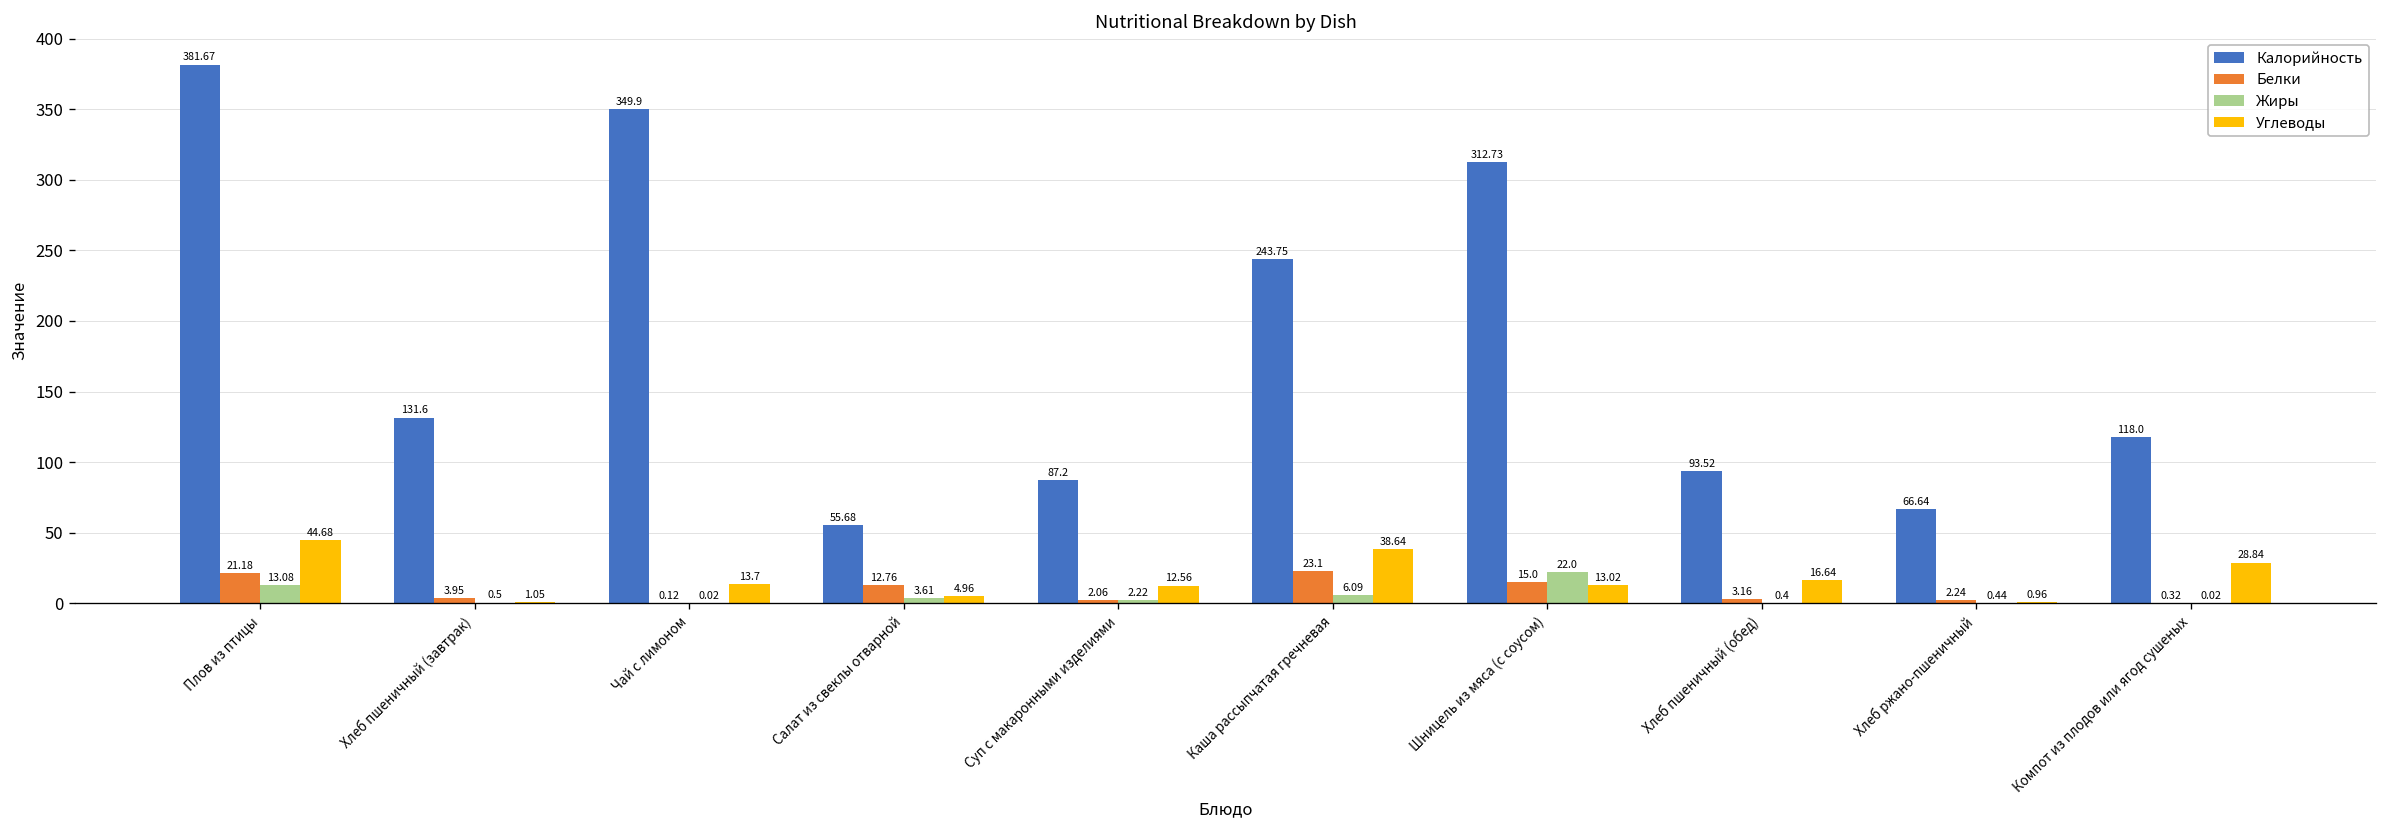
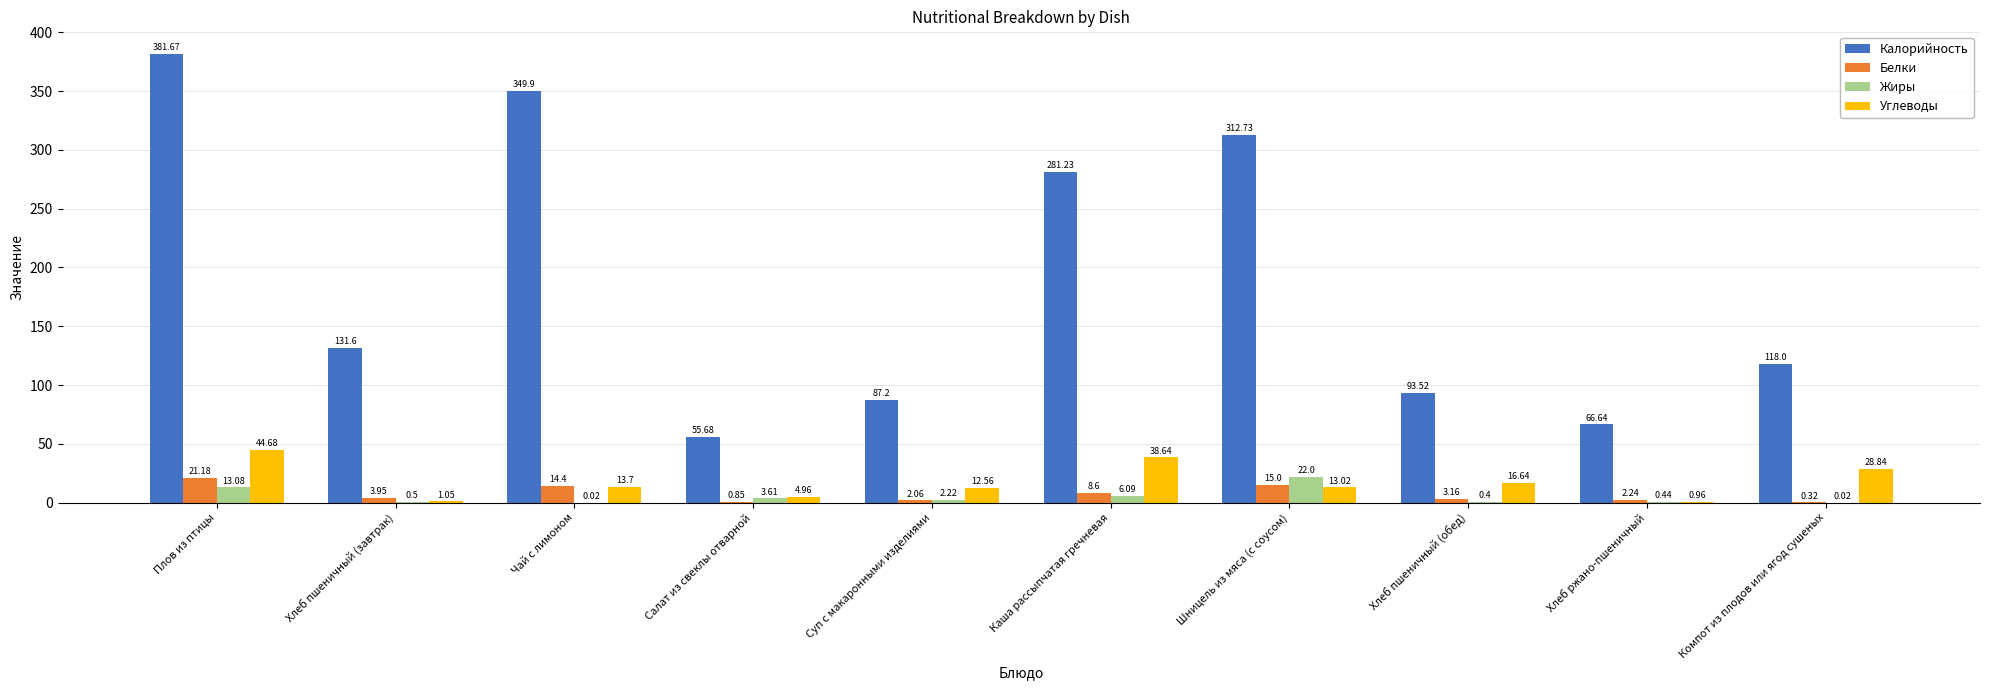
Белки, Чай с лимоном: 0.12 -> 14.4
Белки, Салат из свеклы отварной: 12.76 -> 0.85
Калорийность, Каша рассыпчатая гречневая: 243.75 -> 281.23
Белки, Каша рассыпчатая гречневая: 23.1 -> 8.6
